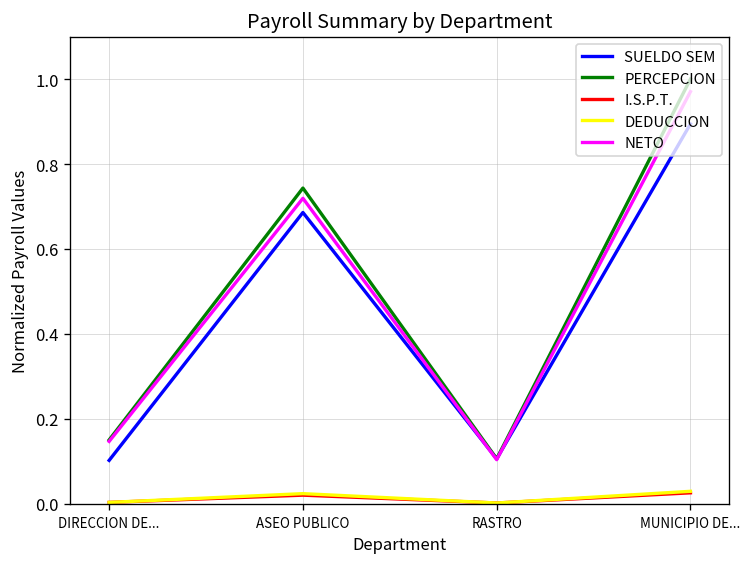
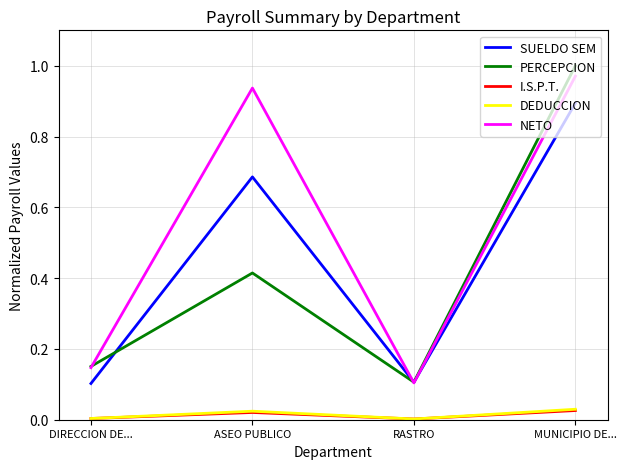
PERCEPCION, ASEO PUBLICO: 0.74 -> 0.41
NETO, ASEO PUBLICO: 0.72 -> 0.94
